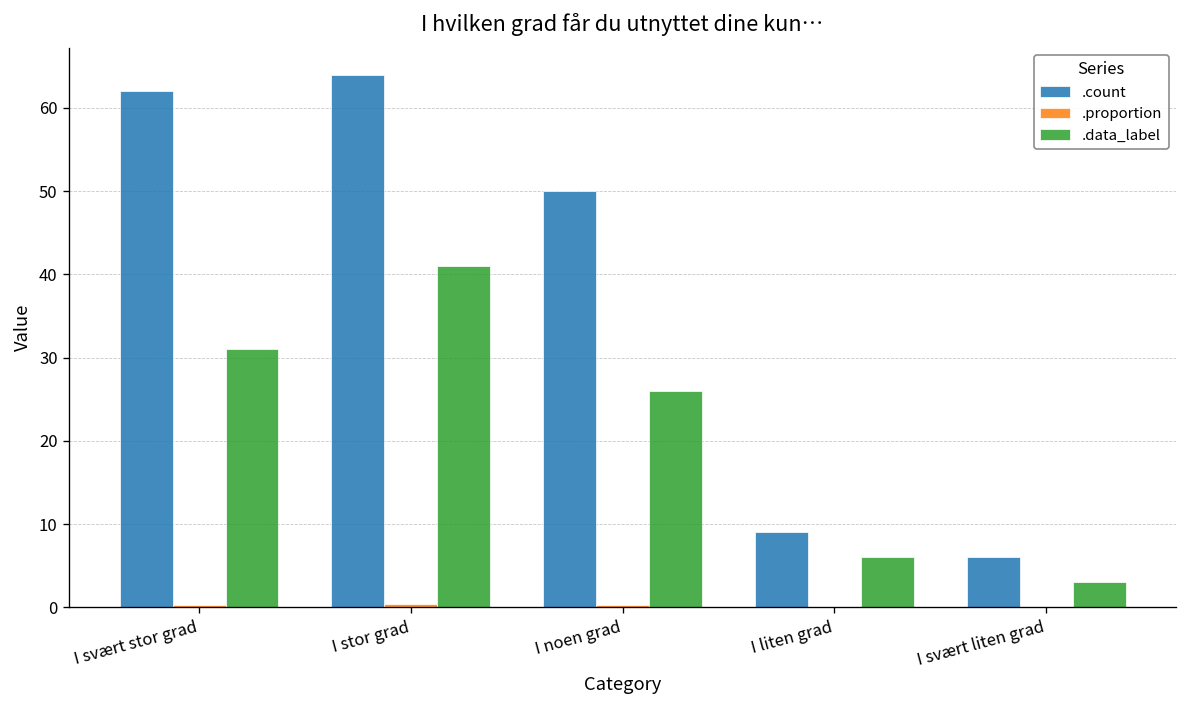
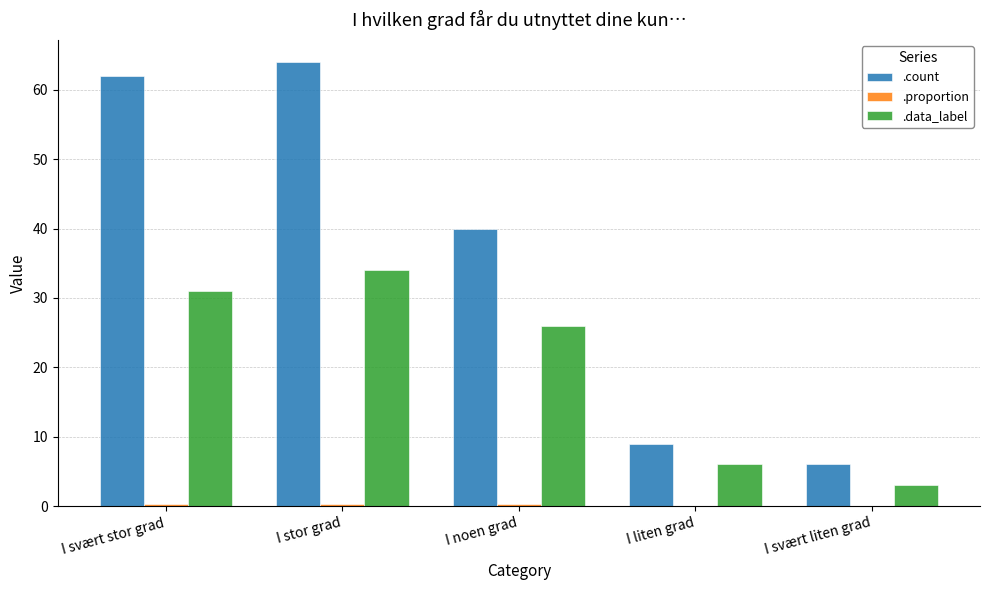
.data_label, I stor grad: 41 -> 34
.count, I noen grad: 50 -> 40
